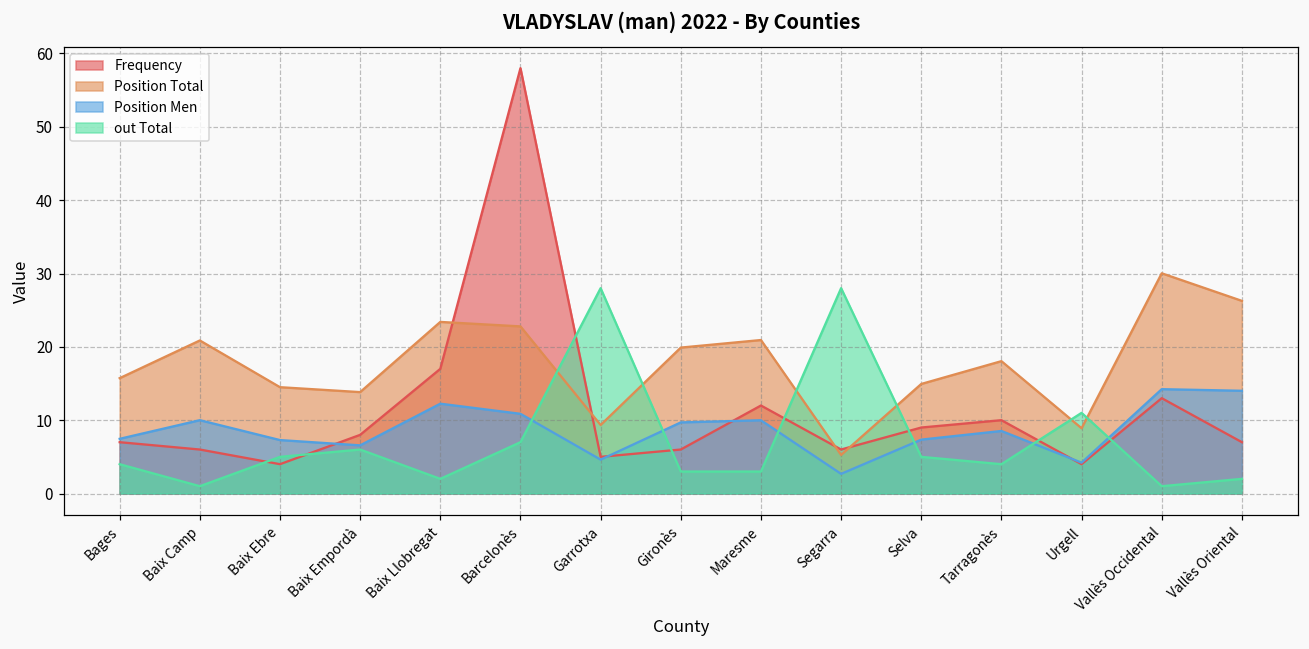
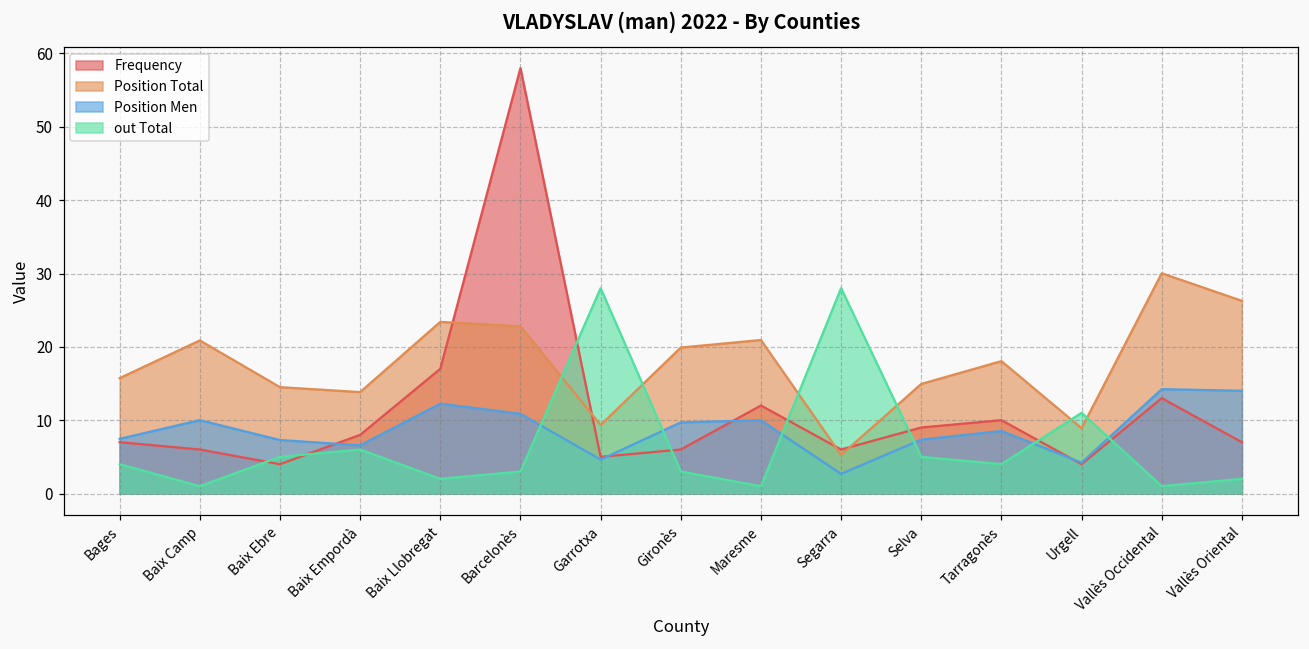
out Total, Barcelonès: 7 -> 3
out Total, Maresme: 3 -> 1
